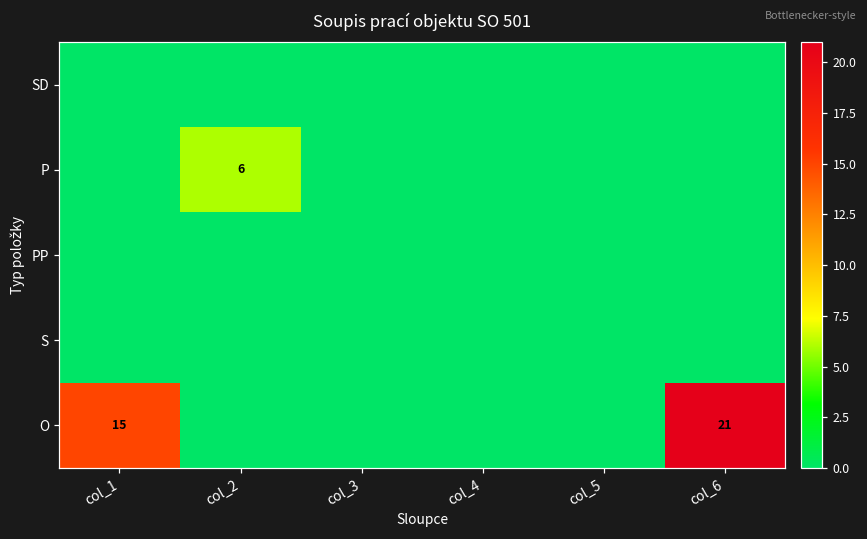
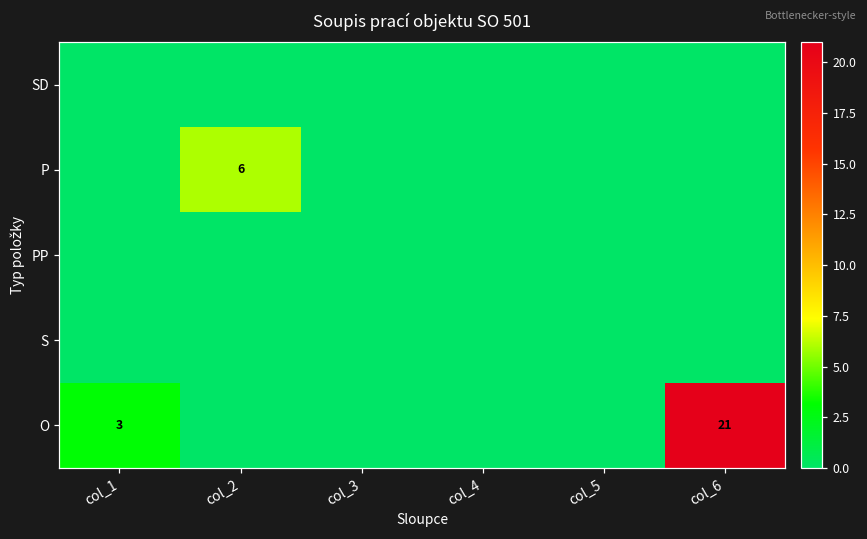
O, col_1: 15 -> 3
